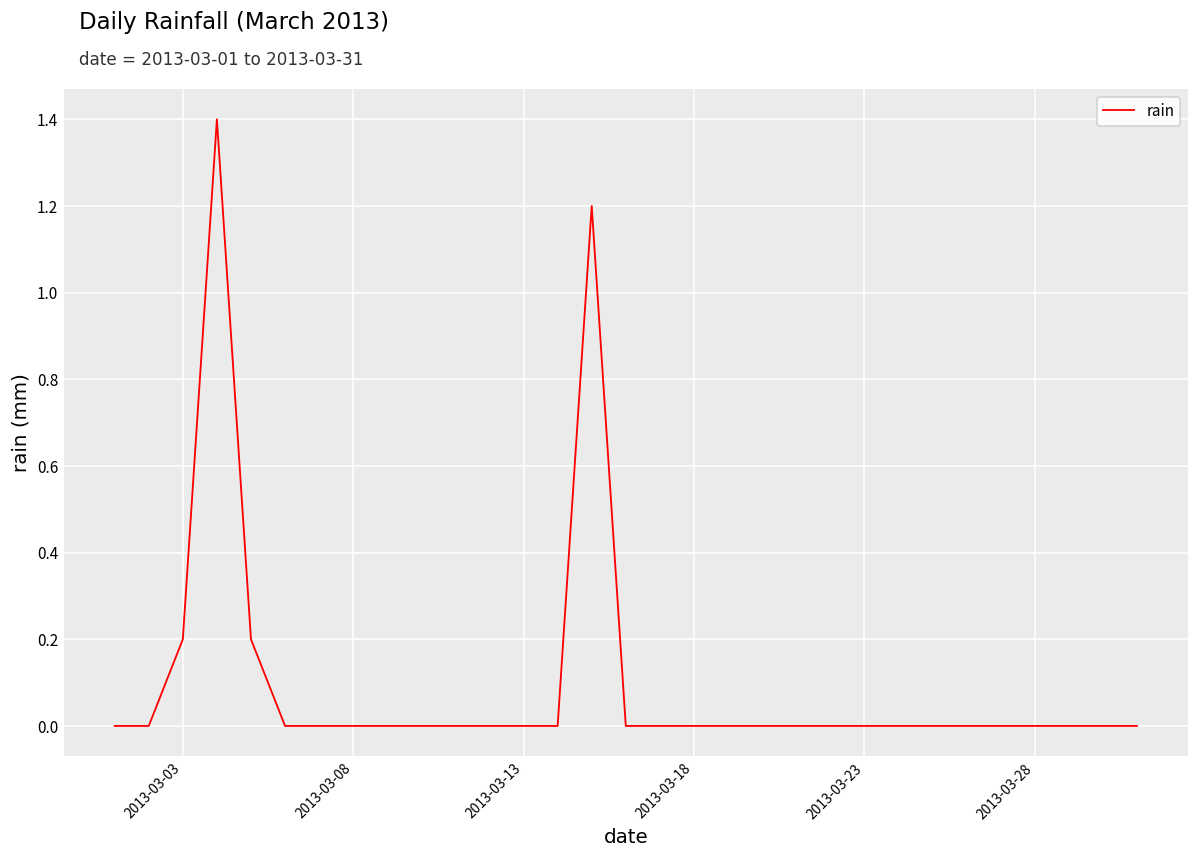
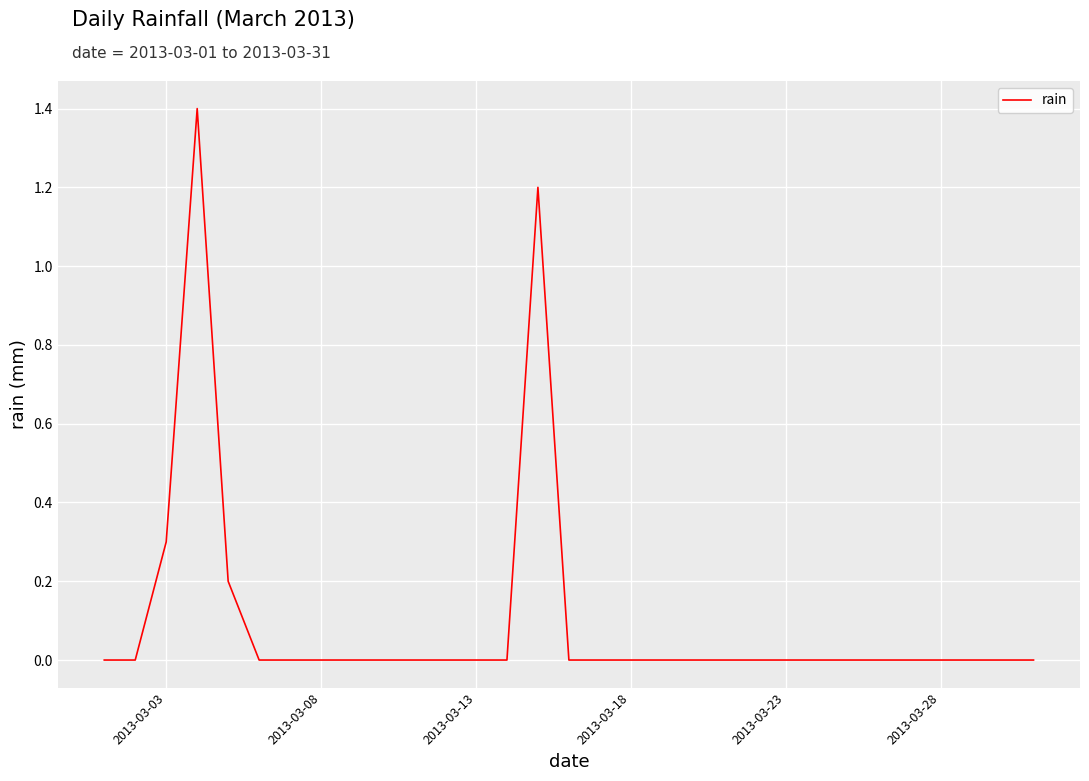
2013-03-03: 0.2 -> 0.3
